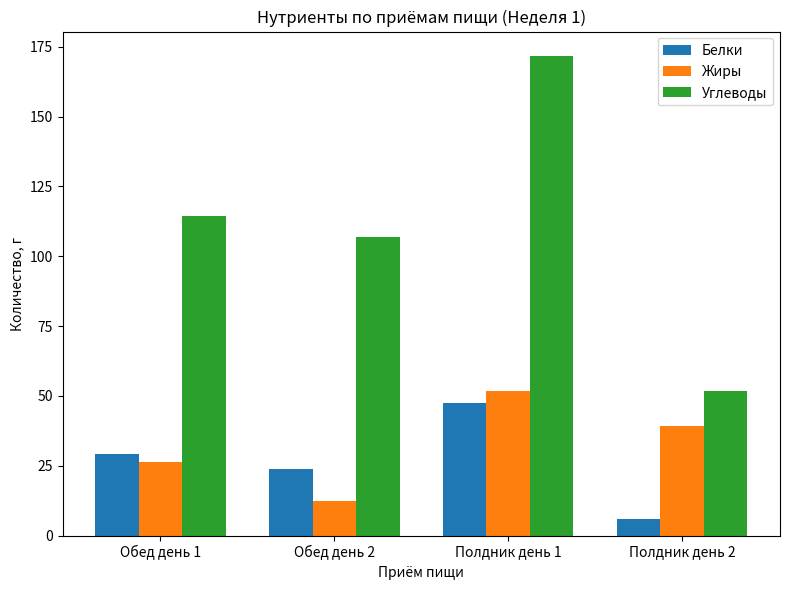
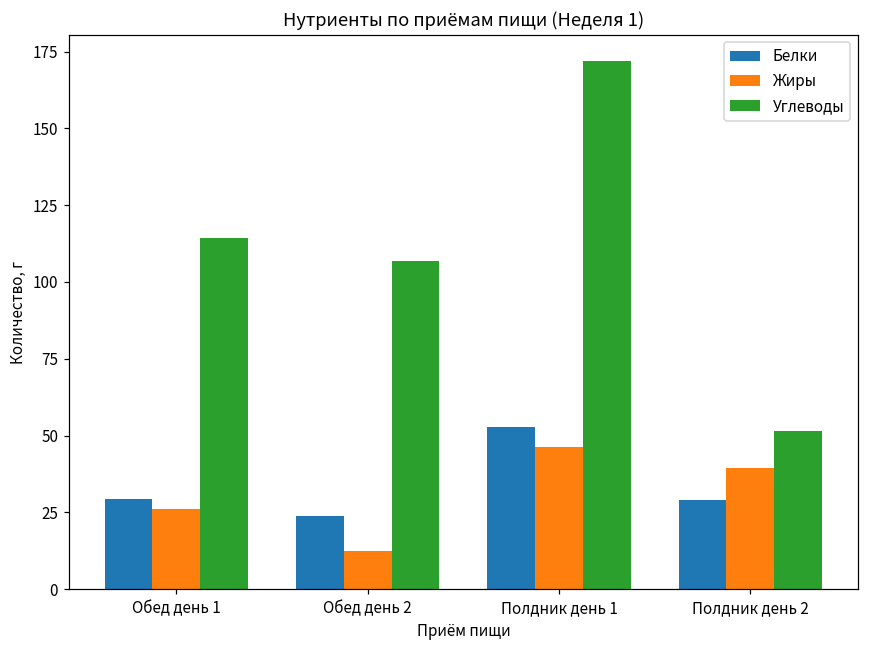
Белки, Полдник день 1: 48 -> 53
Жиры, Полдник день 1: 52 -> 46
Белки, Полдник день 2: 6 -> 29
